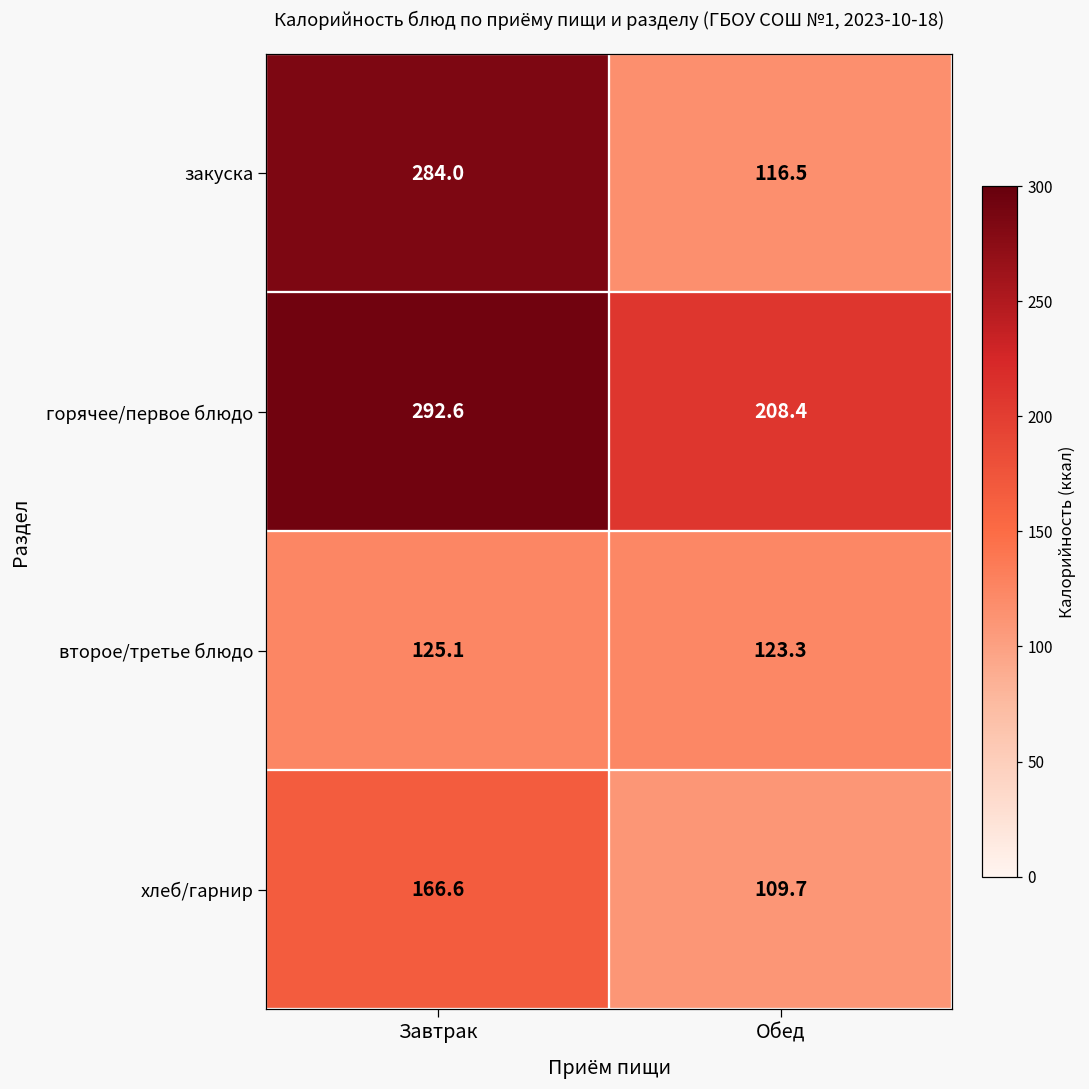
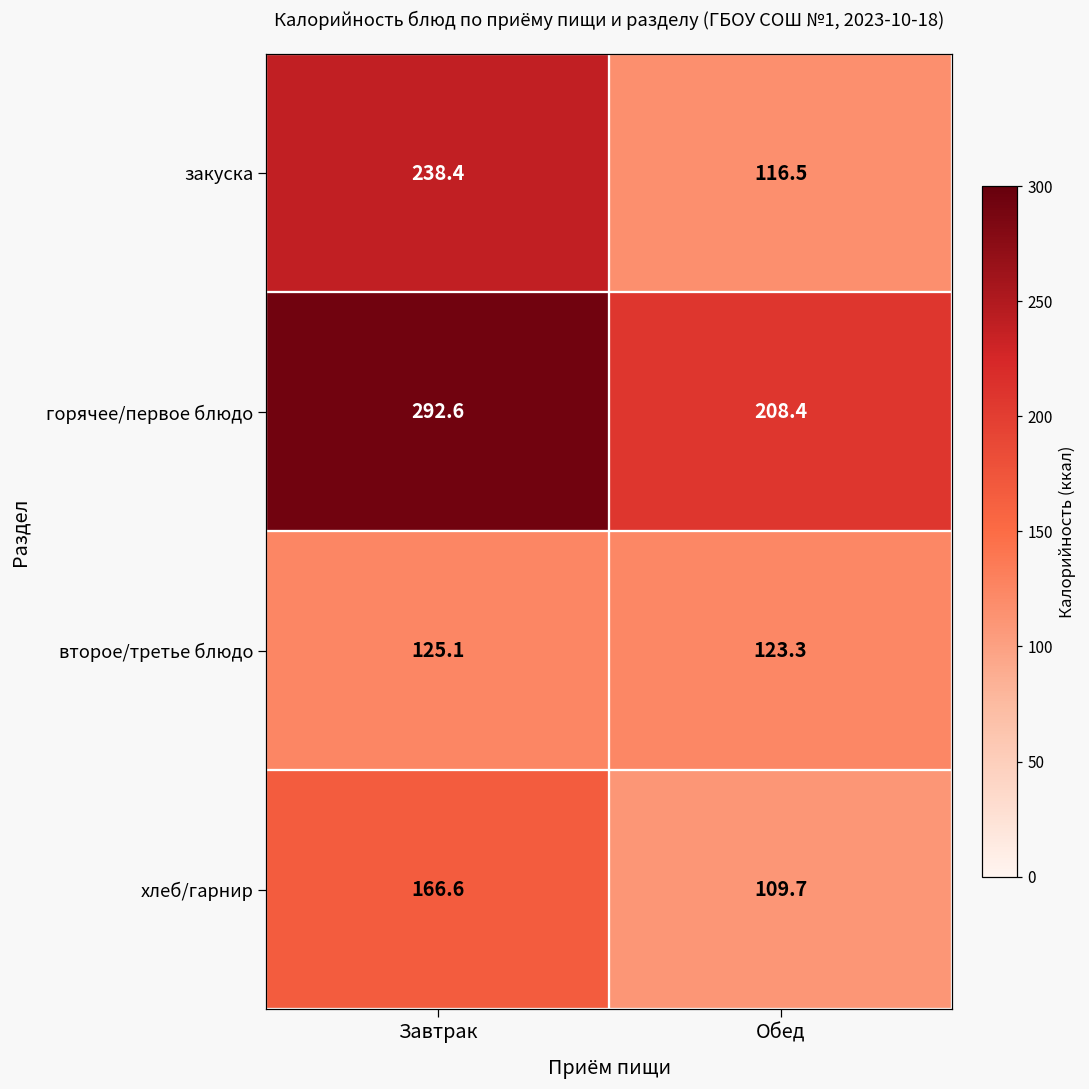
закуска, Завтрак: 284.0 -> 238.4
